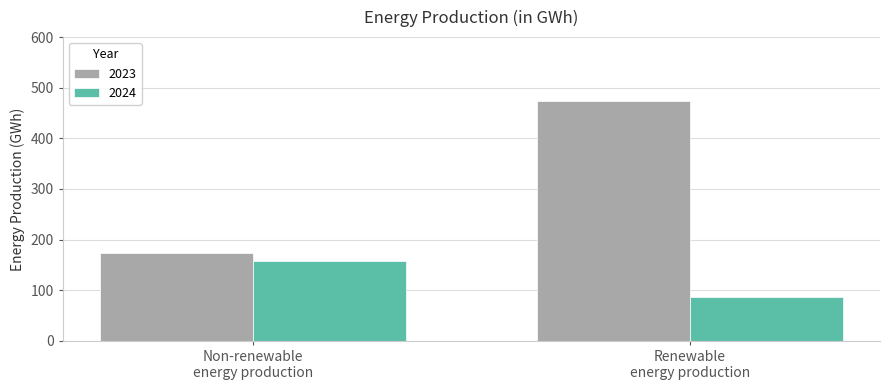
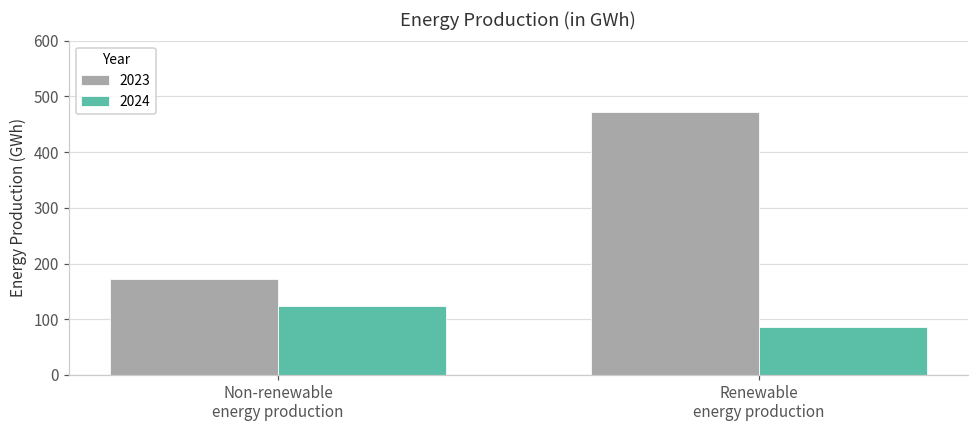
2024, Non-renewable energy production: 160 -> 120
